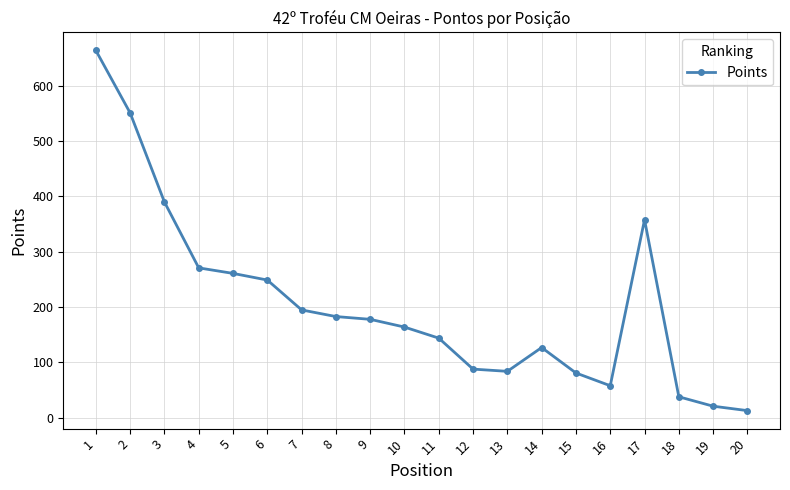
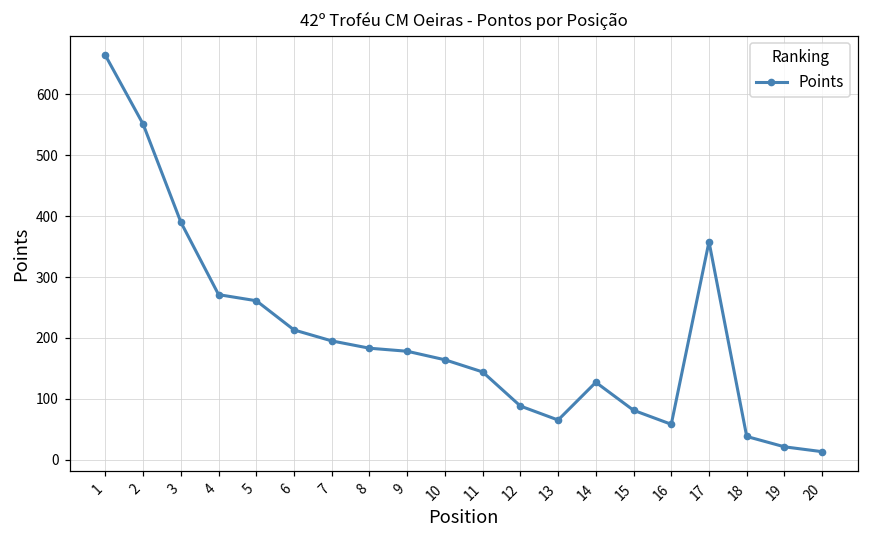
6: 250 -> 210
13: 80 -> 70
